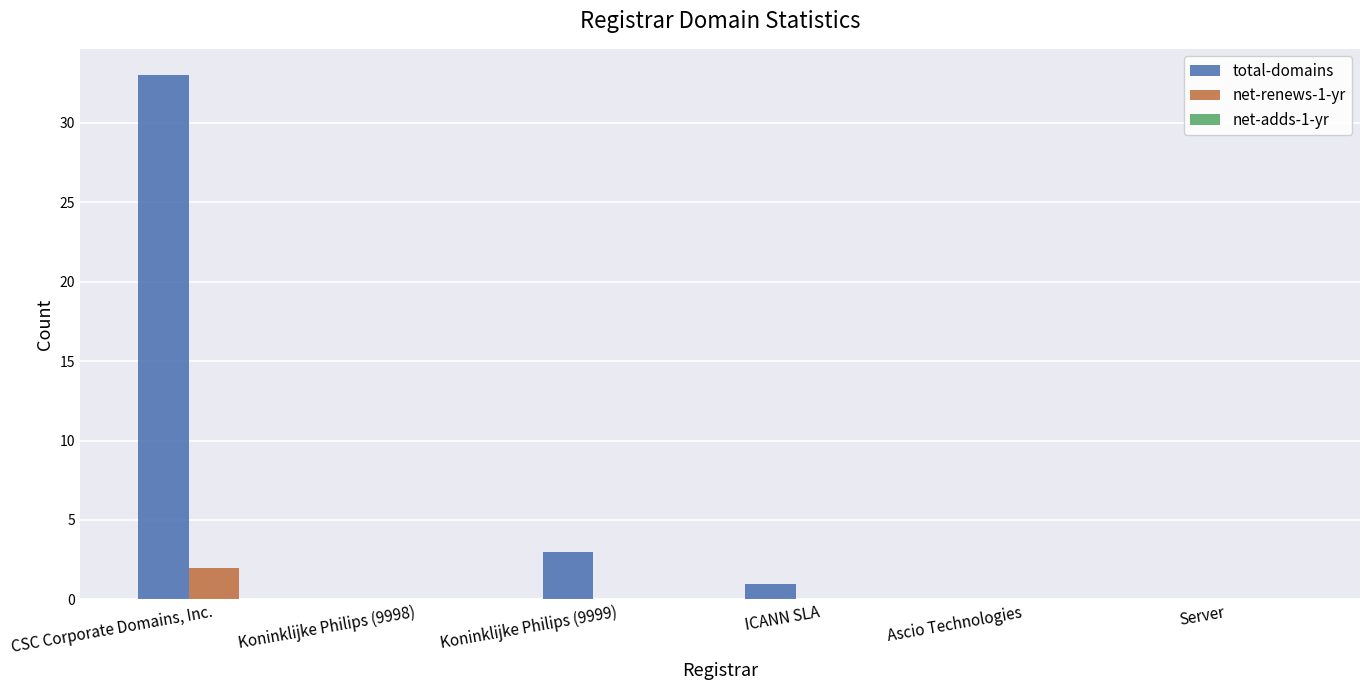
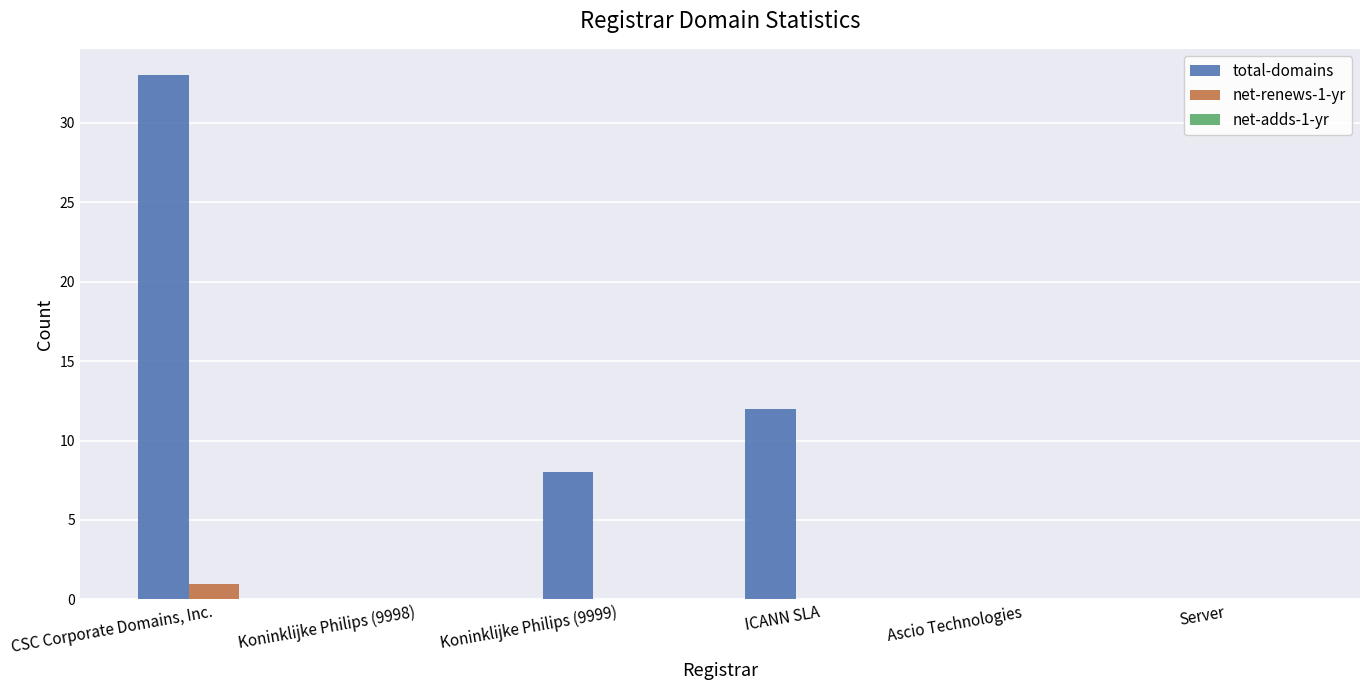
net-renews-1-yr, CSC Corporate Domains, Inc.: 2 -> 1
total-domains, Koninklijke Philips (9999): 3 -> 8
total-domains, ICANN SLA: 1 -> 12
